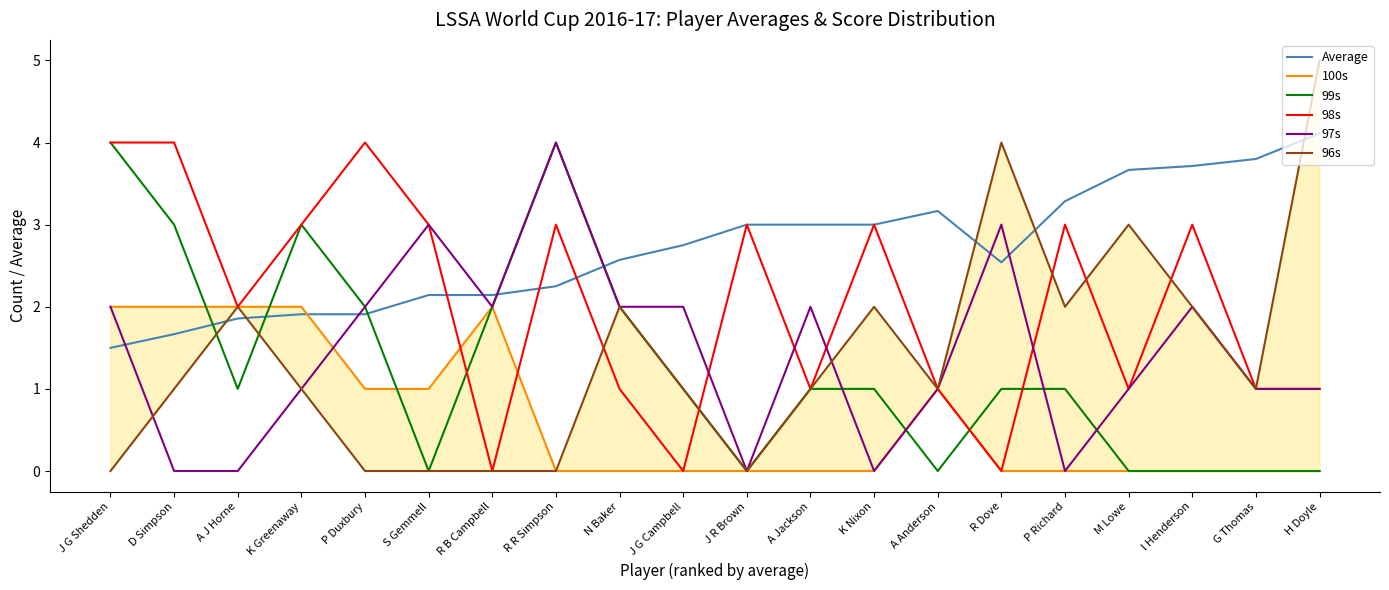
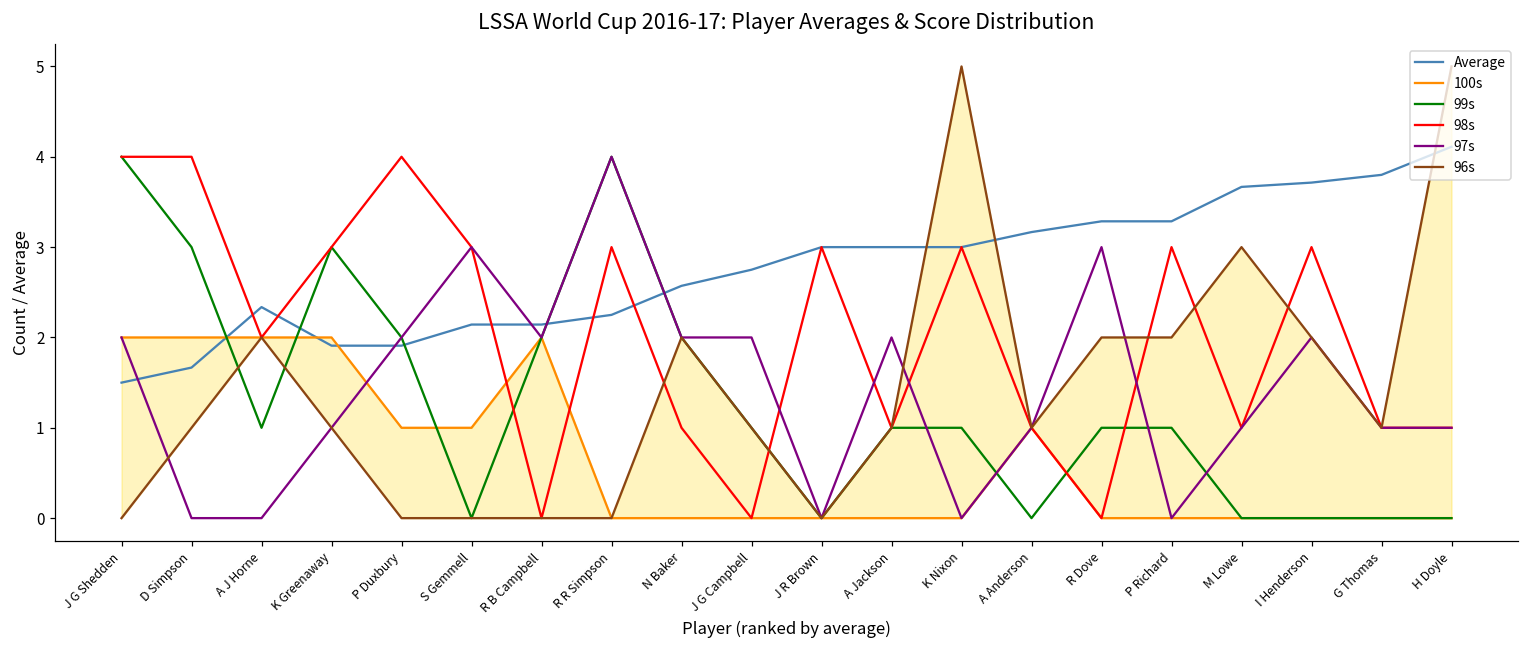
Average, A J Horne: 1.9 -> 2.3
96s, K Nixon: 2 -> 5
Average, R Dove: 2.5 -> 3.3
96s, R Dove: 4 -> 2
